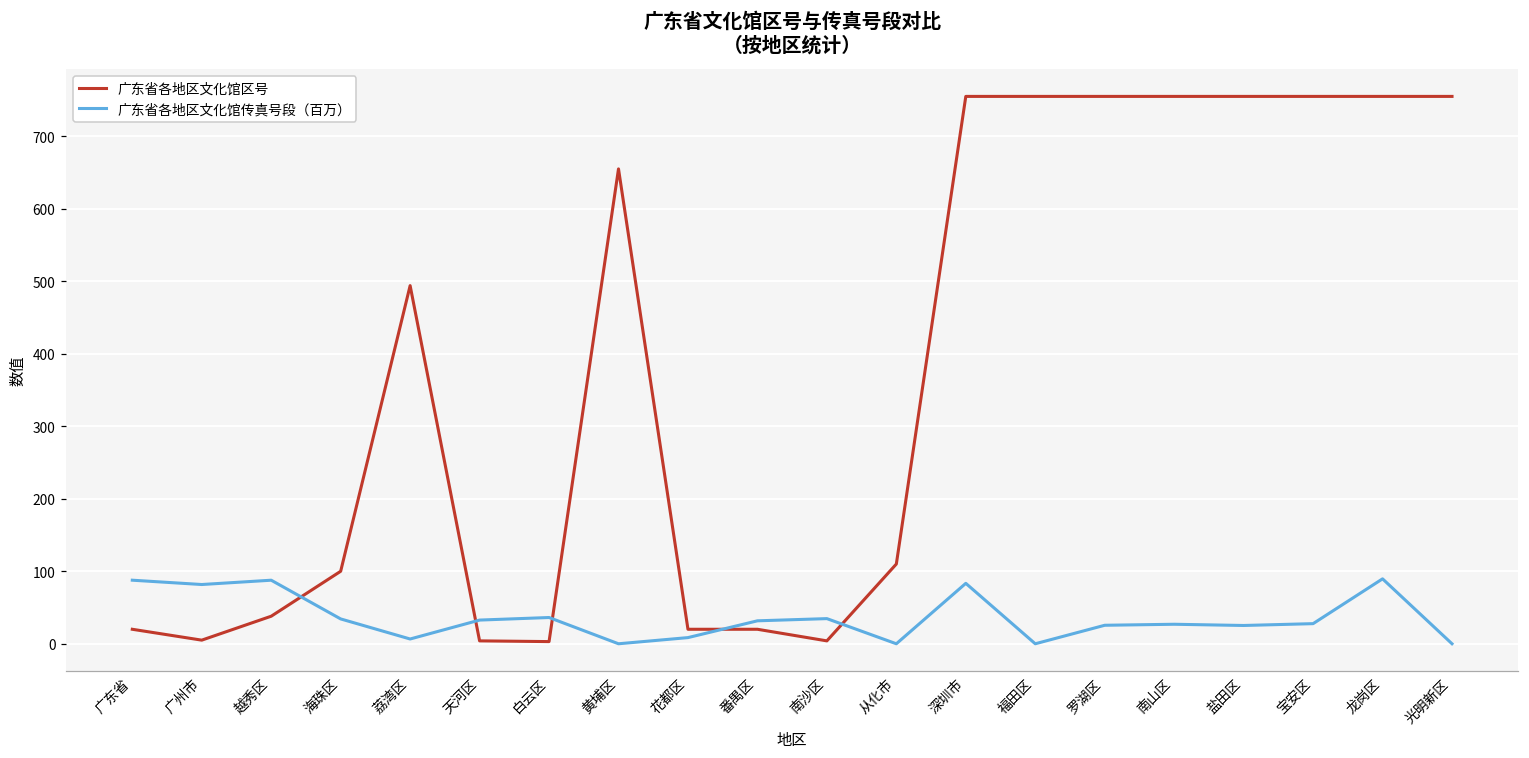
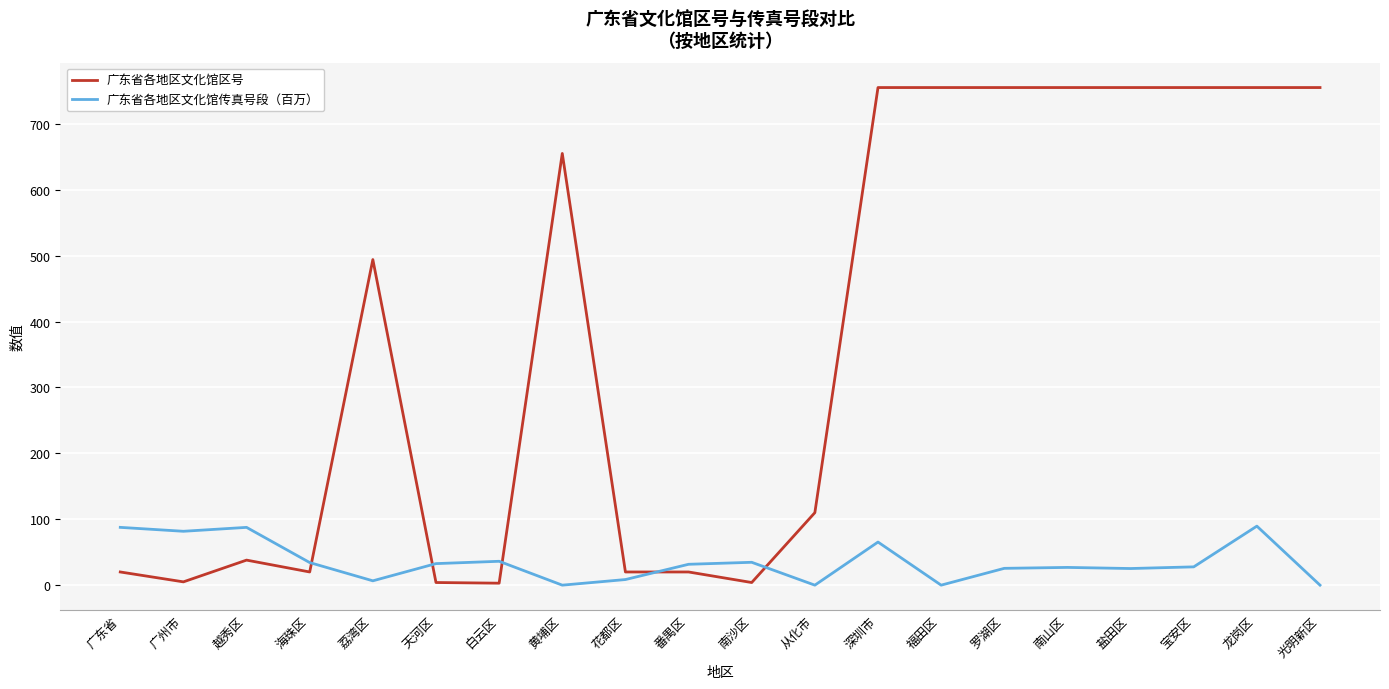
广东省各地区文化馆区号, 海珠区: 100 -> 20
广东省各地区文化馆传真号段（百万）, 深圳市: 80 -> 70
